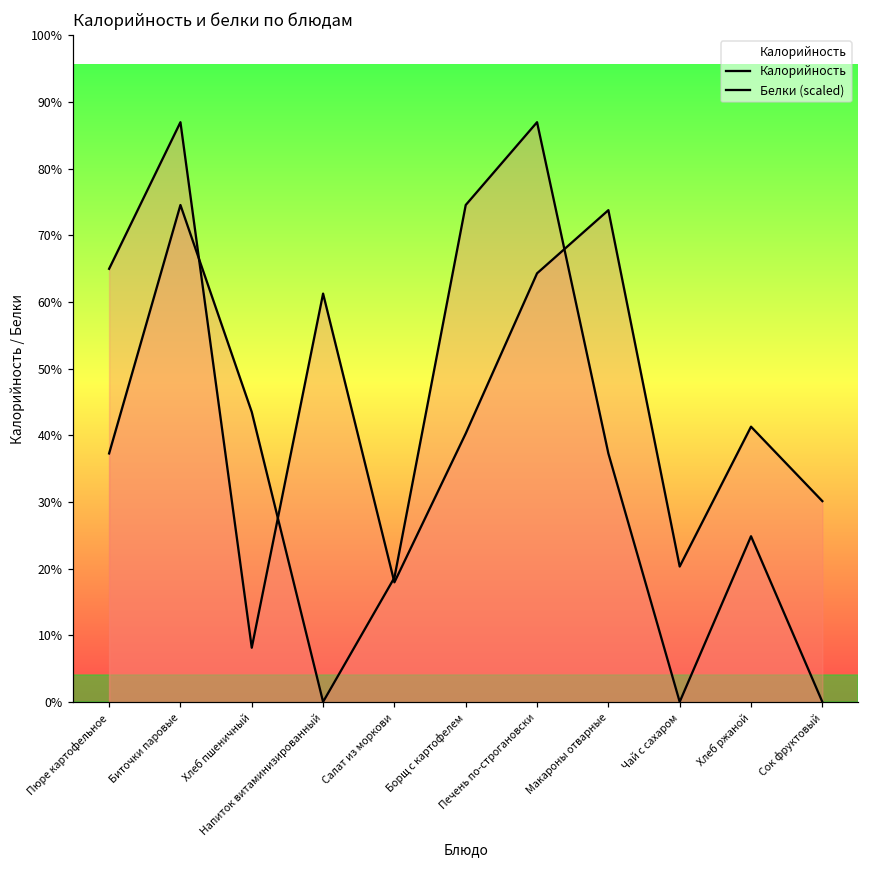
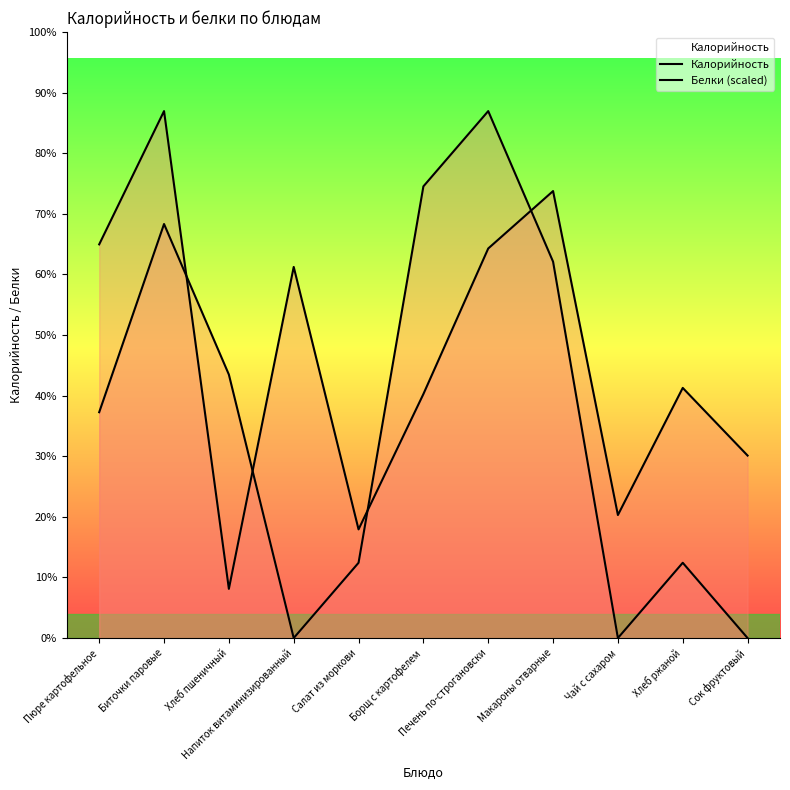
Белки (scaled), Биточки паровые: 75% -> 68%
Белки (scaled), Салат из моркови: 19% -> 12%
Белки (scaled), Макароны отварные: 37% -> 62%
Белки (scaled), Хлеб ржаной: 25% -> 12%
